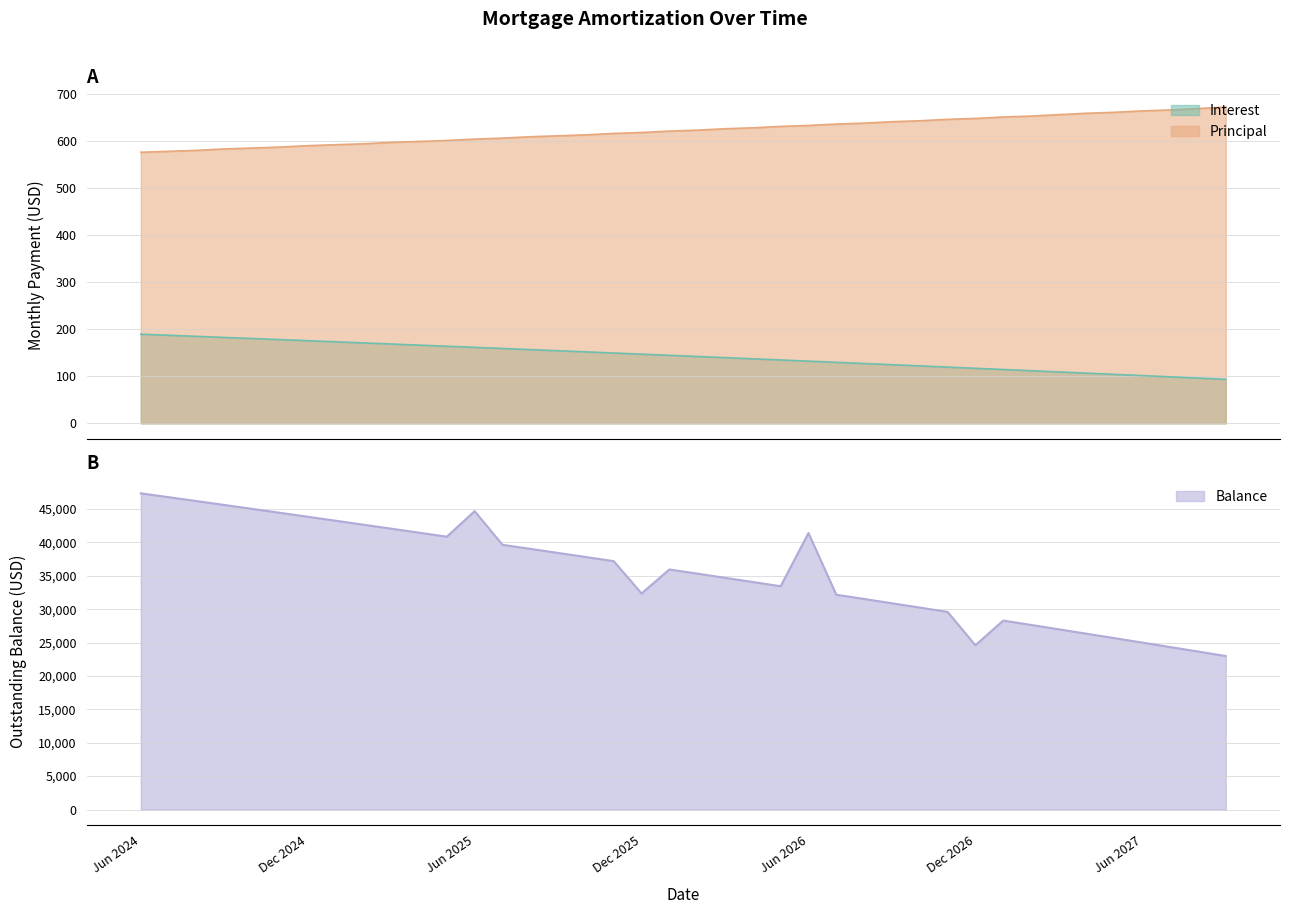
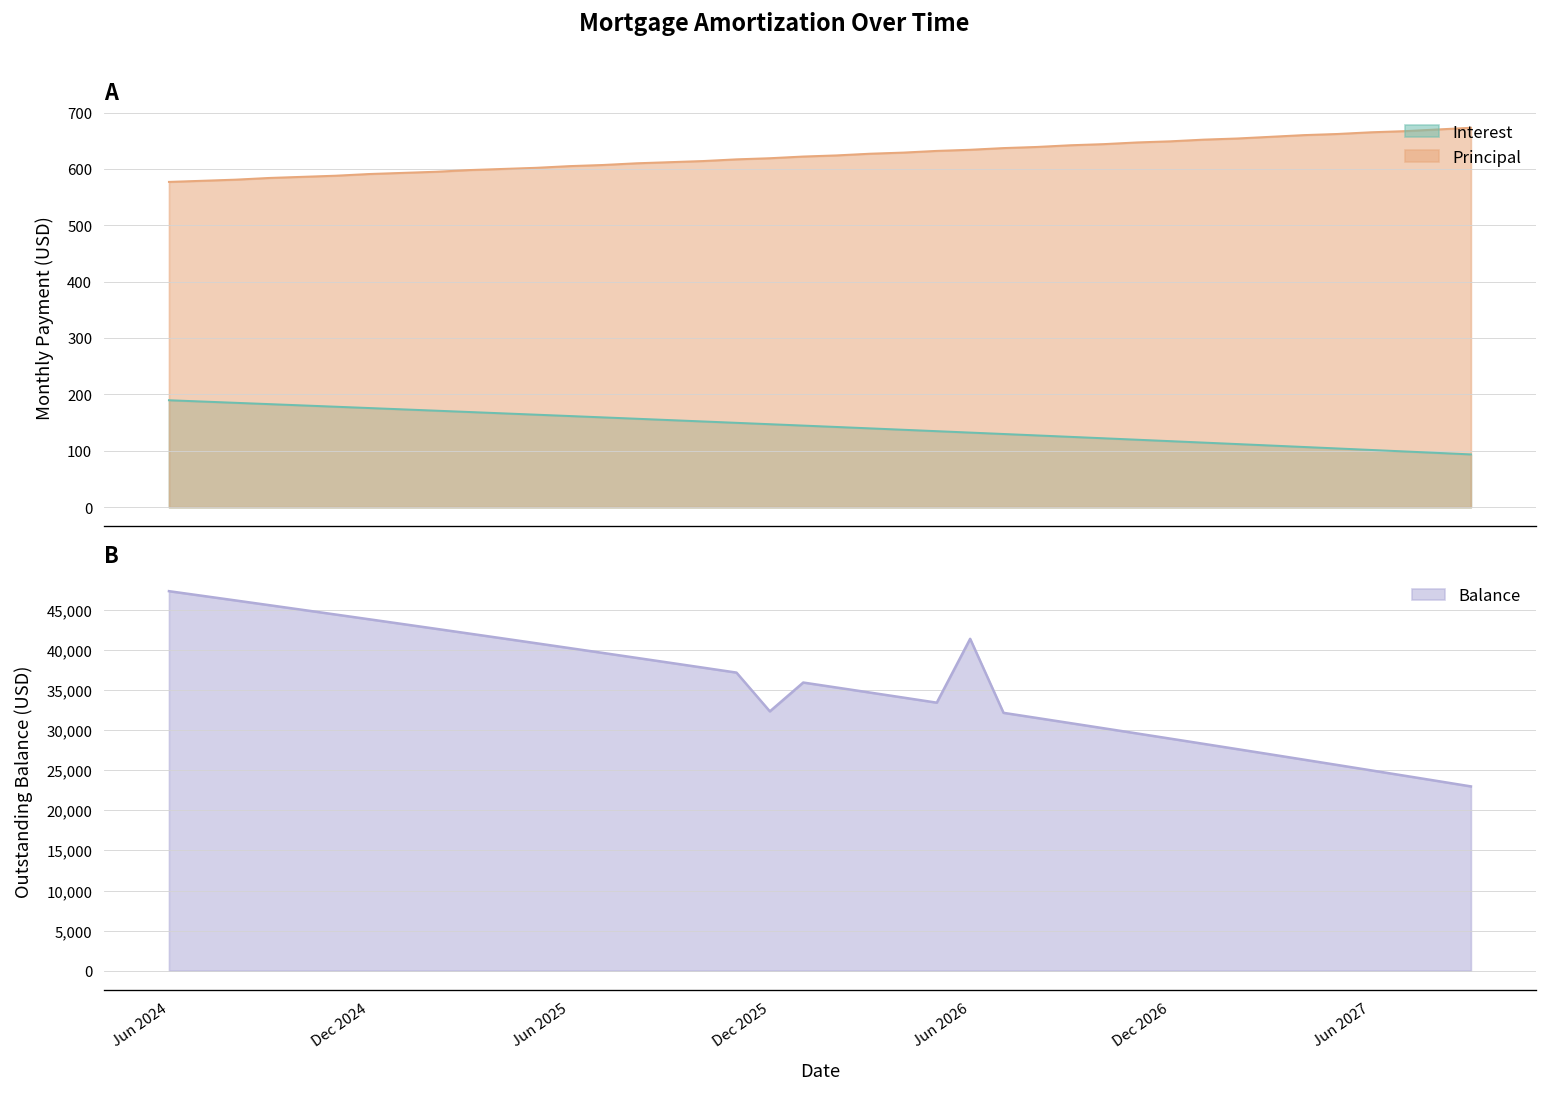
B, Jun 2025: 45,000 -> 40,000
B, Dec 2026: 25,000 -> 29,000
